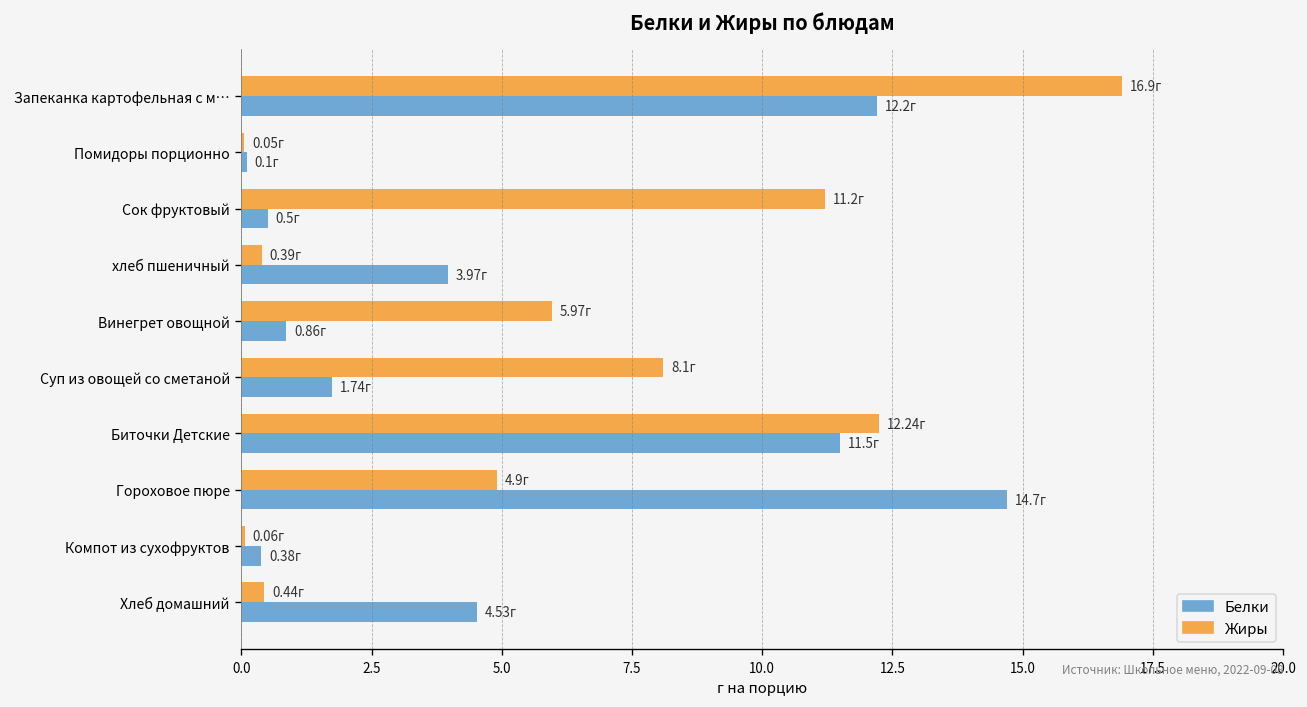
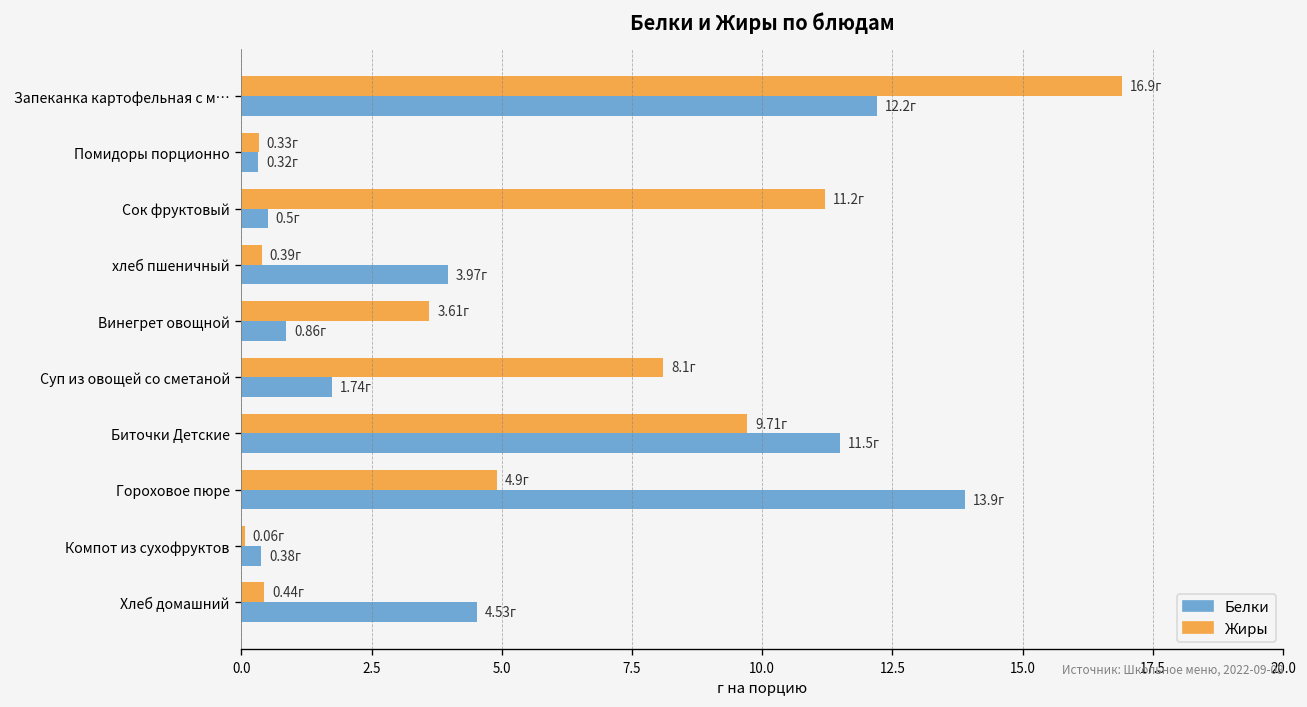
Жиры, Помидоры порционно: 0.05г -> 0.33г
Белки, Помидоры порционно: 0.1г -> 0.32г
Жиры, Винегрет овощной: 5.97г -> 3.61г
Жиры, Биточки Детские: 12.24г -> 9.71г
Белки, Гороховое пюре: 14.7г -> 13.9г
